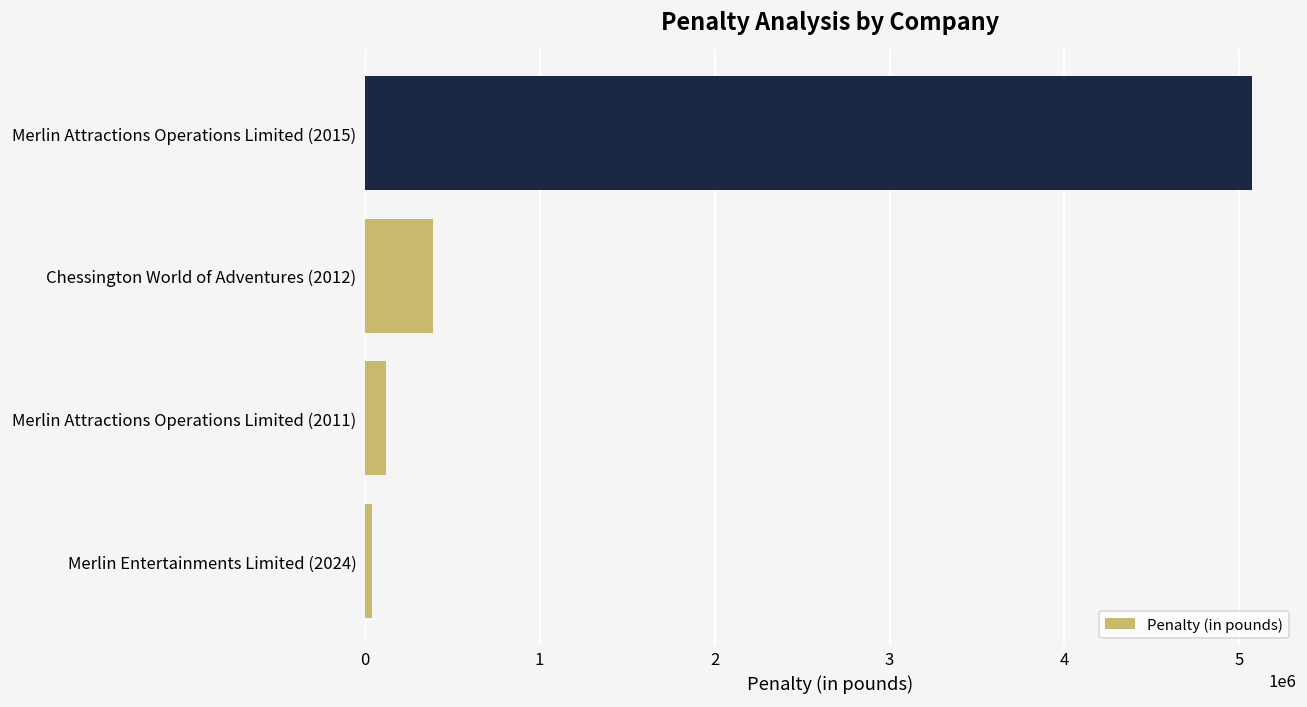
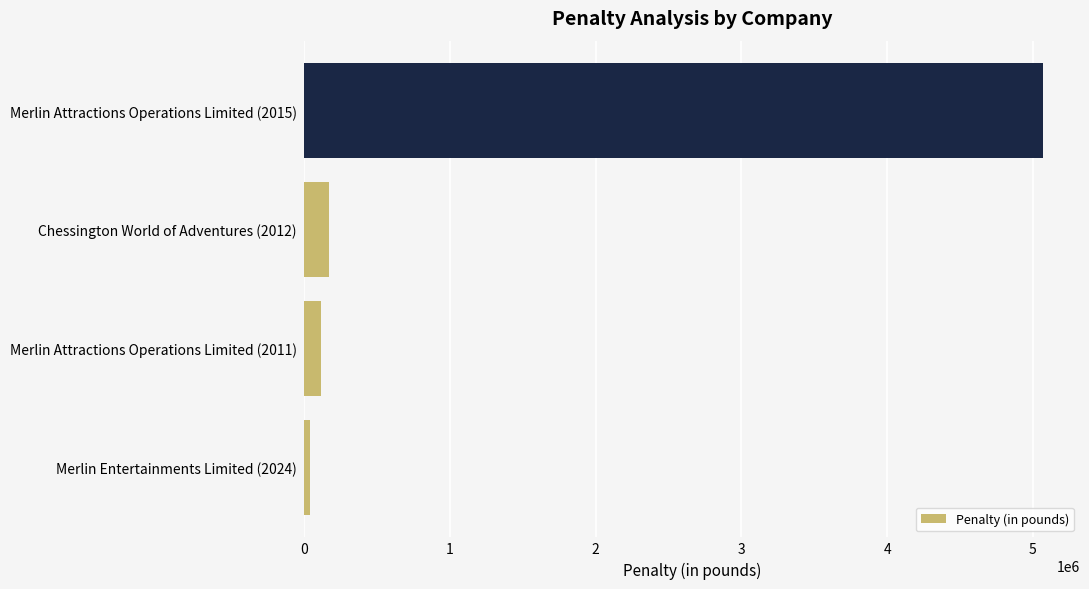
Chessington World of Adventures (2012): 390000 -> 170000
